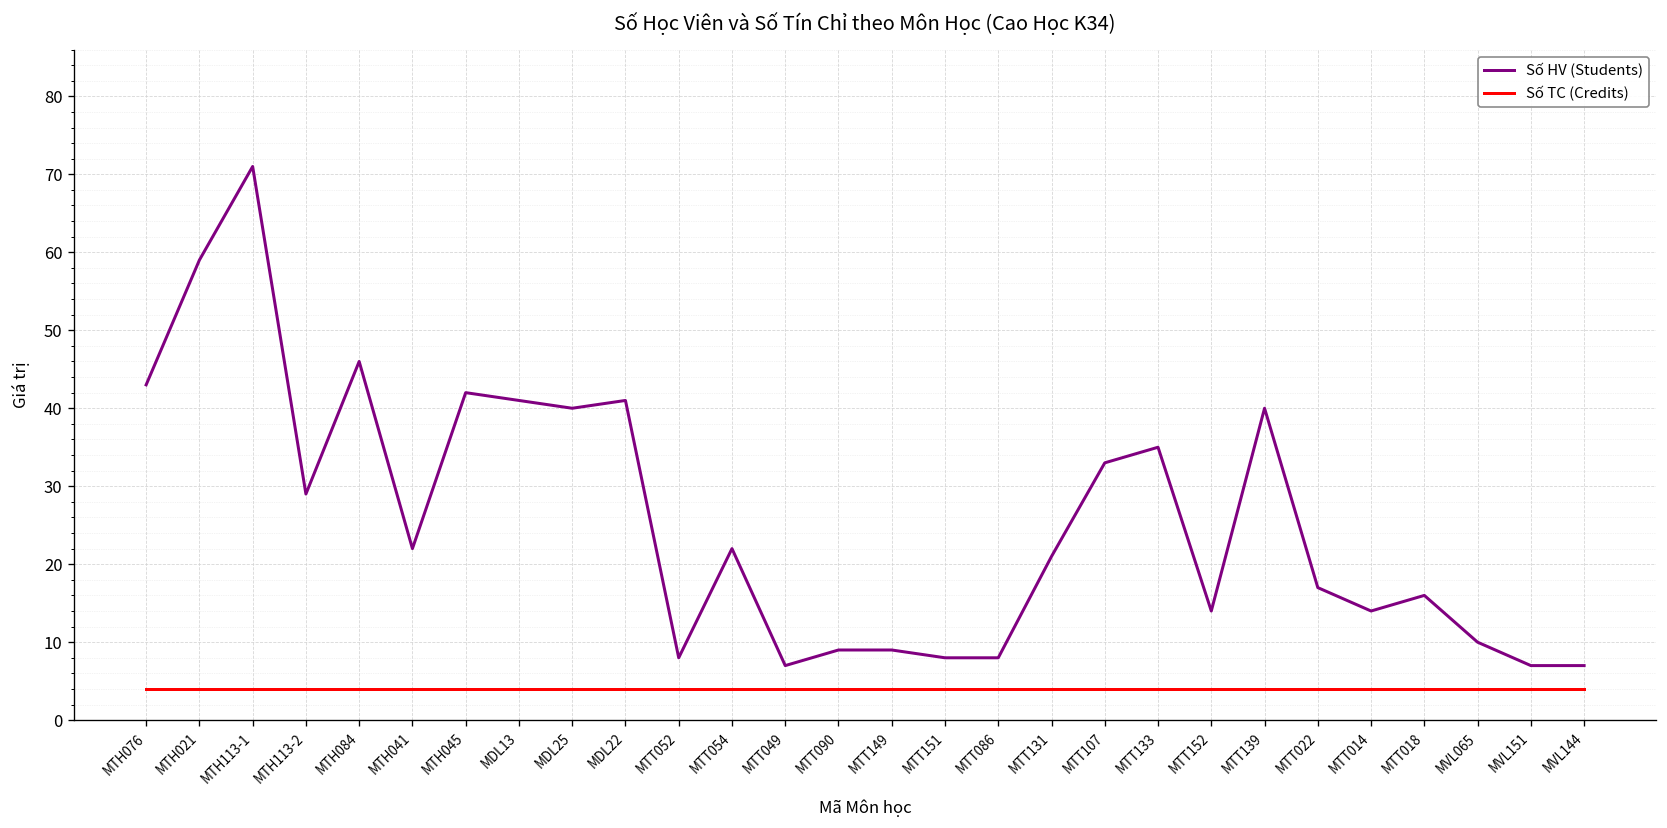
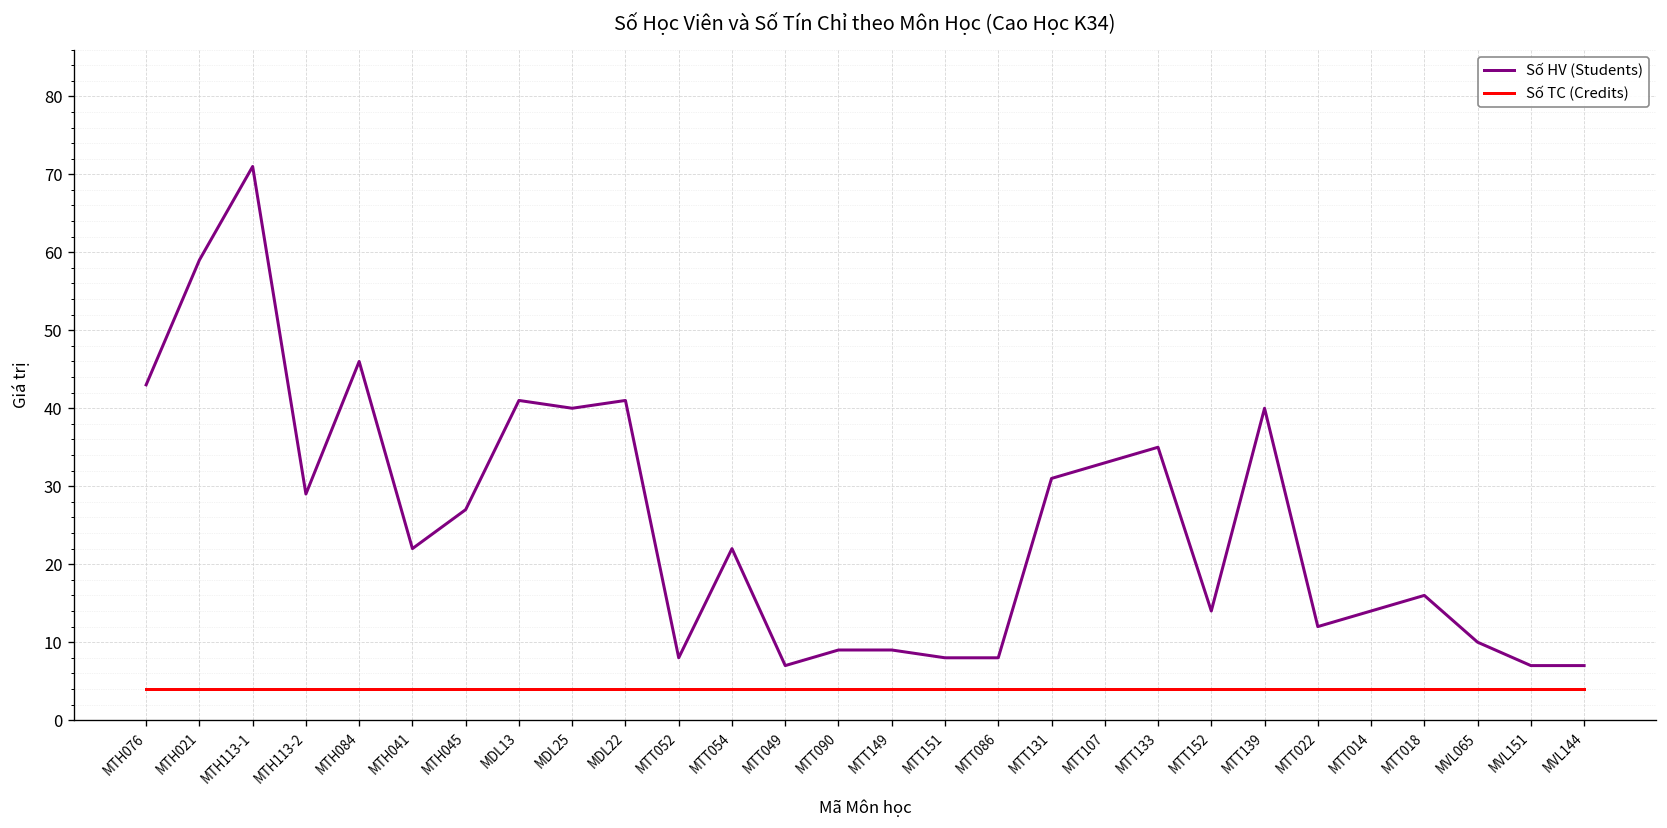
Số HV (Students), MTH045: 42 -> 27
Số HV (Students), MTT131: 21 -> 31
Số HV (Students), MTT022: 17 -> 12
